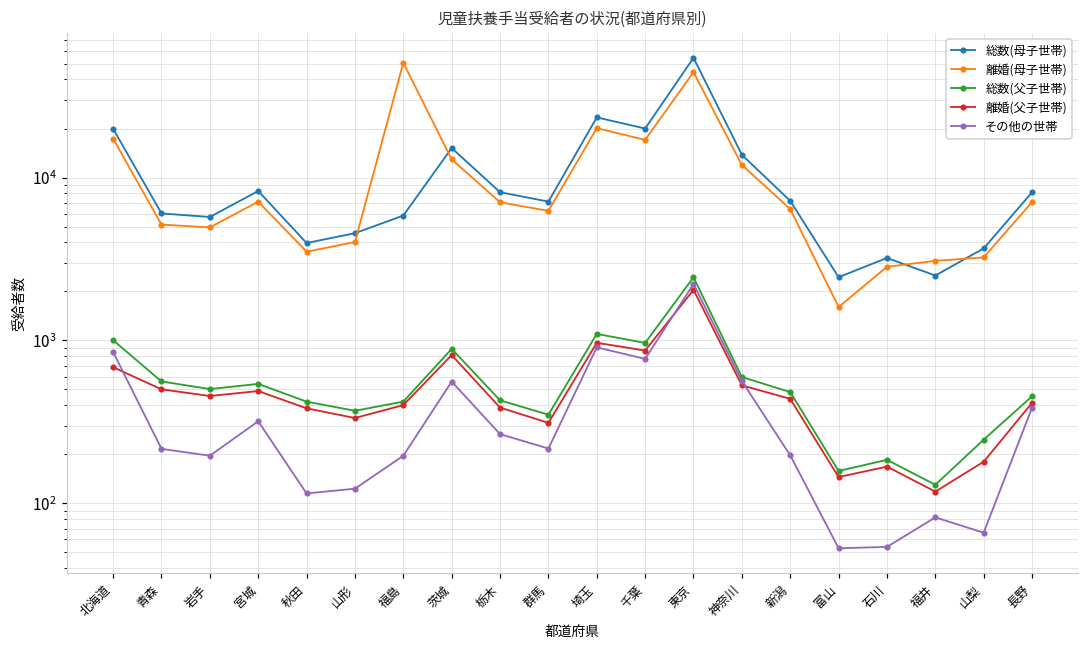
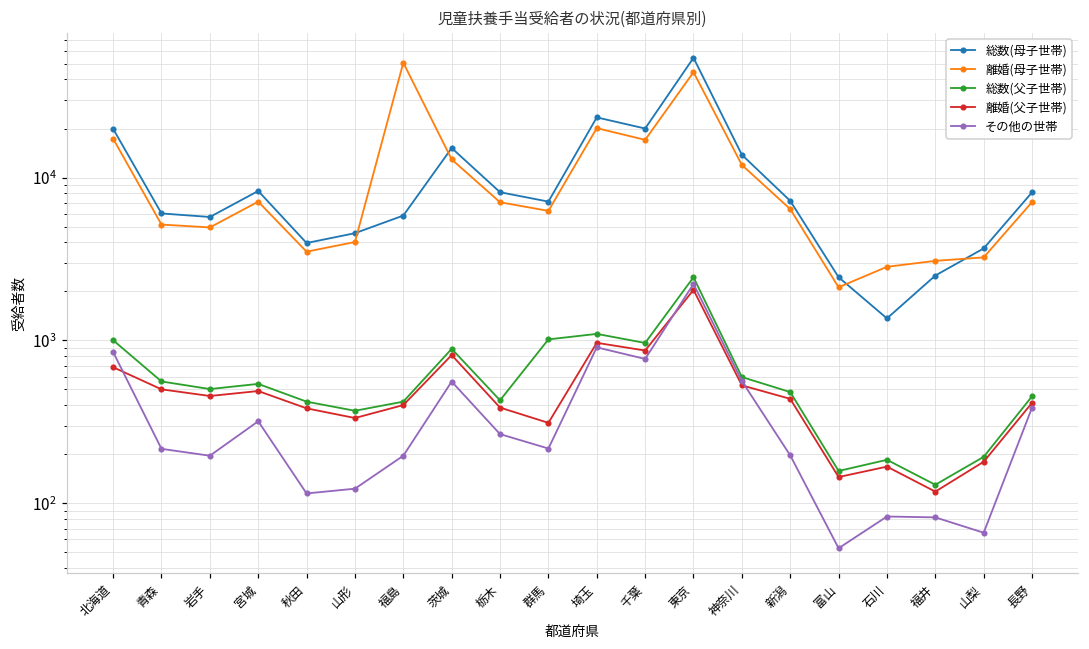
総数(父子世帯), 群馬: 350 -> 1000
離婚(母子世帯), 富山: 1600 -> 2100
総数(母子世帯), 石川: 3200 -> 1400
その他の世帯, 石川: 54 -> 80
総数(父子世帯), 山梨: 250 -> 190
